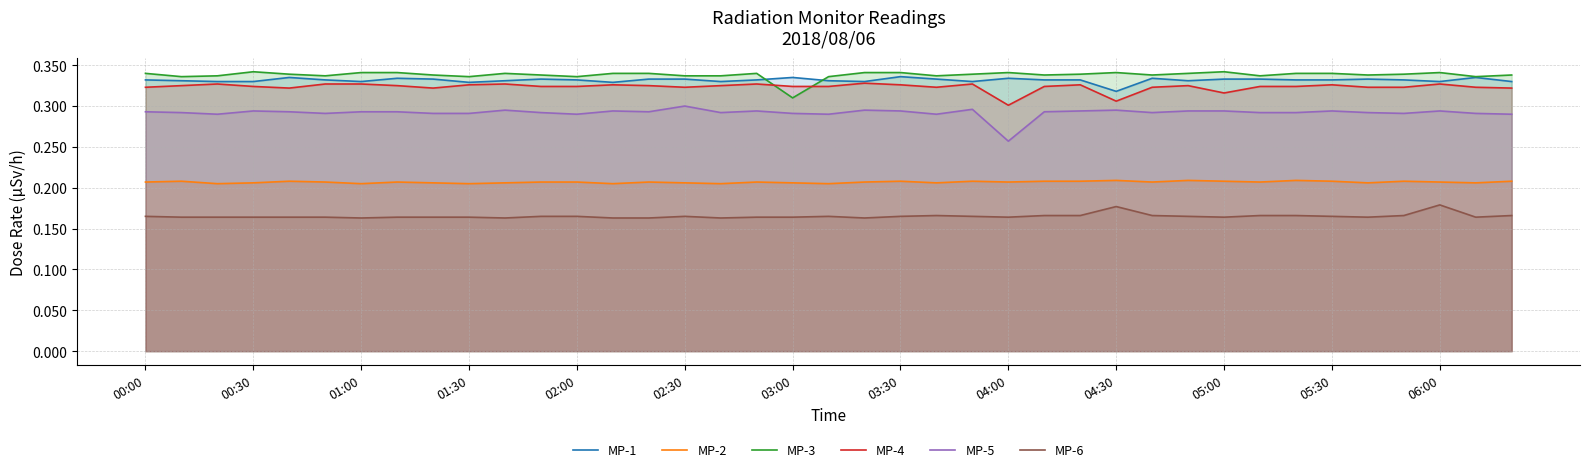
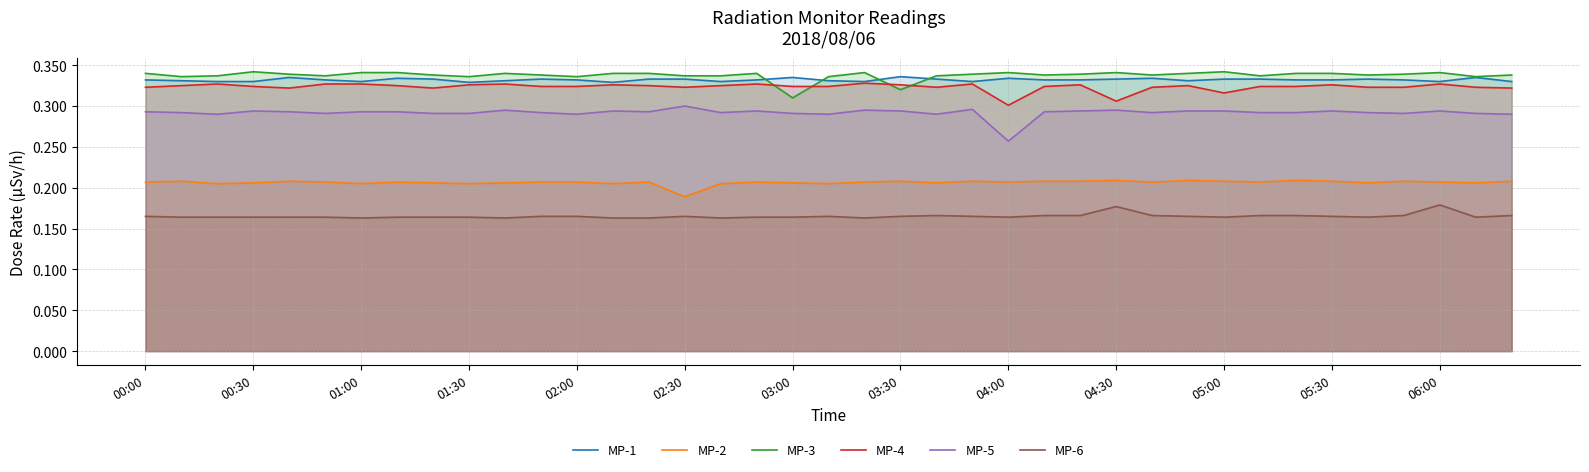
MP-2, 02:30: 0.21 -> 0.19
MP-3, 03:30: 0.34 -> 0.32
MP-1, 04:30: 0.32 -> 0.33
